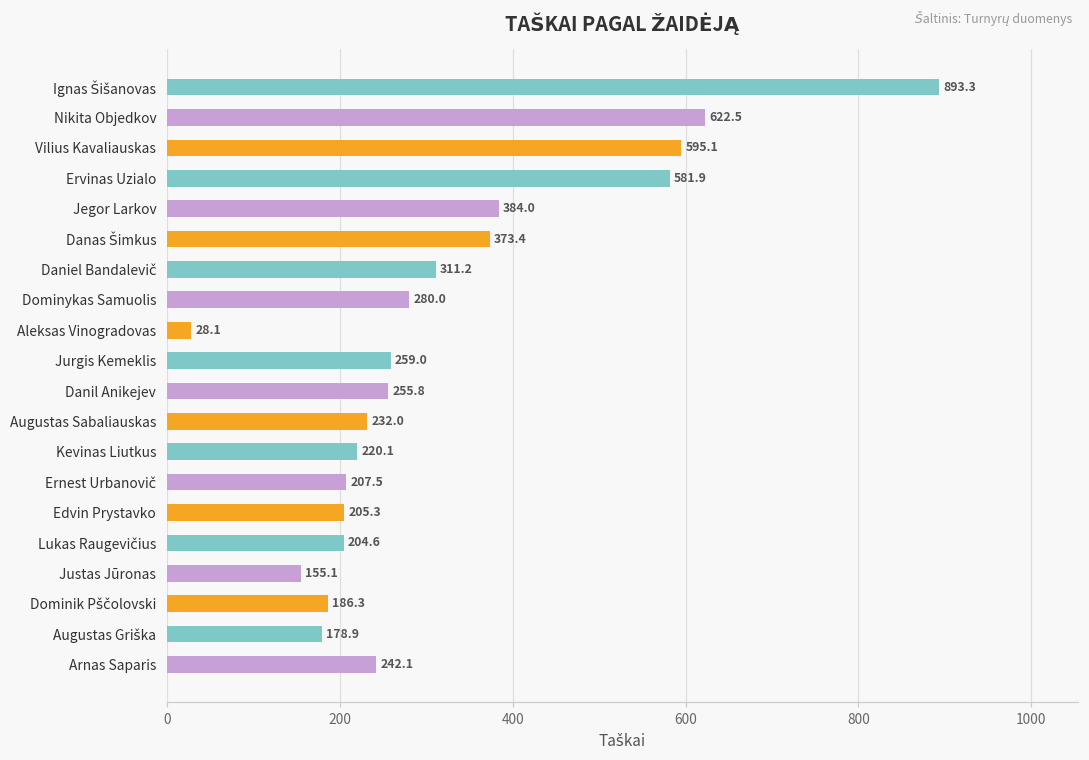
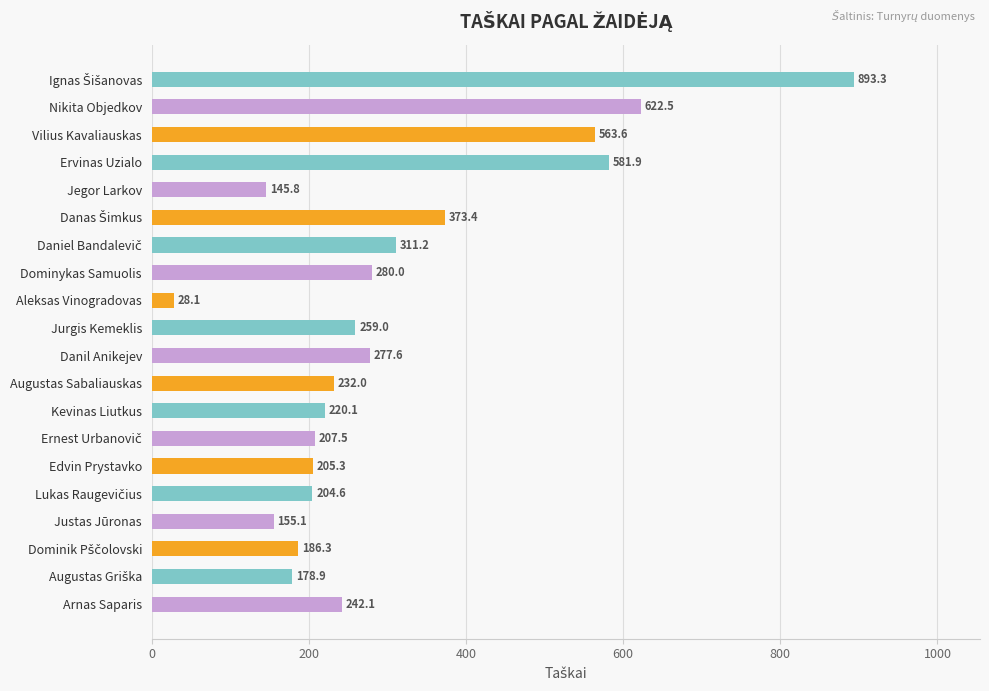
Vilius Kavaliauskas: 595.1 -> 563.6
Jegor Larkov: 384.0 -> 145.8
Danil Anikejev: 255.8 -> 277.6
